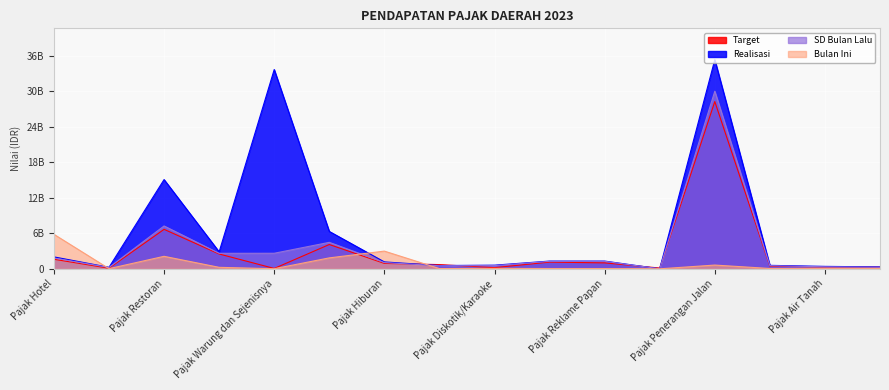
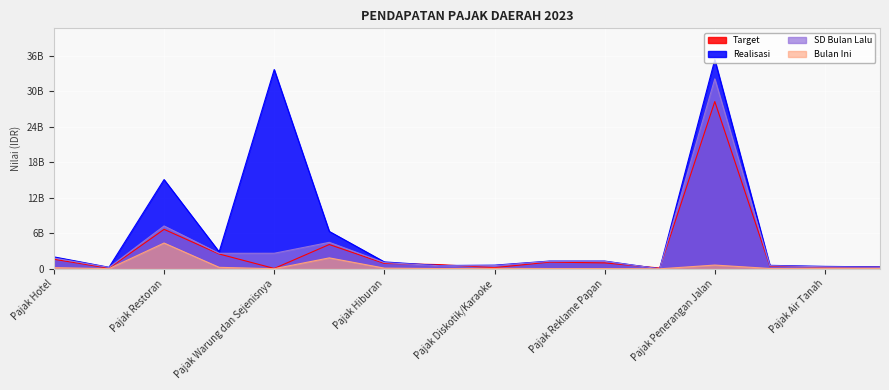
Bulan Ini, Pajak Hotel: 6000000000 -> 0
Bulan Ini, Pajak Restoran: 2000000000 -> 4000000000
Bulan Ini, Pajak Hiburan: 3000000000 -> 0
SD Bulan Lalu, Pajak Penerangan Jalan: 30000000000 -> 32000000000
